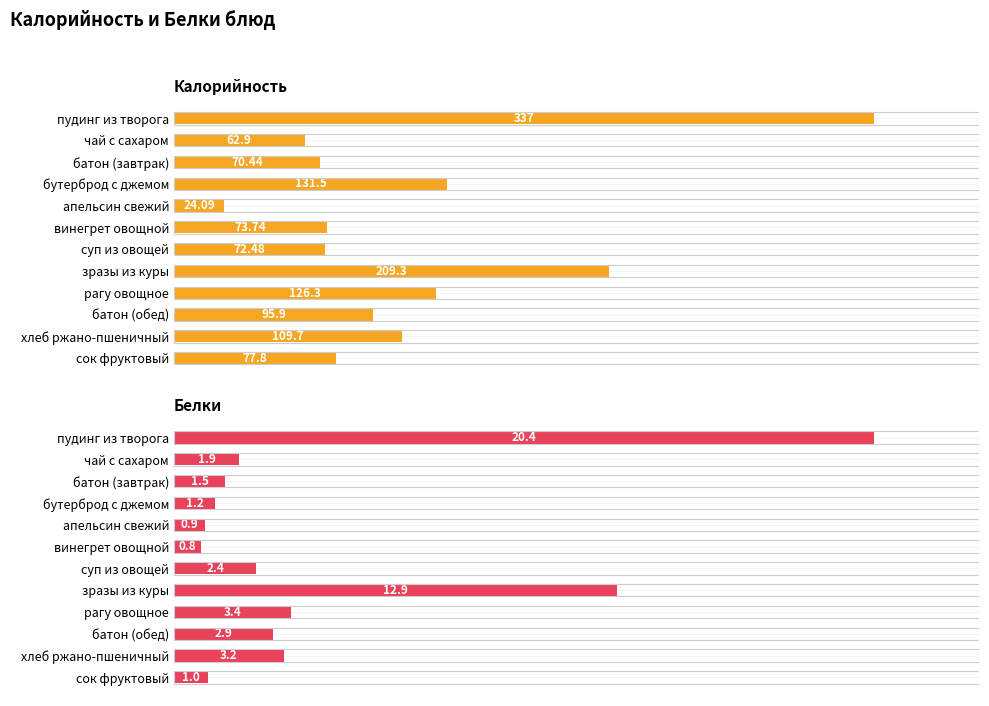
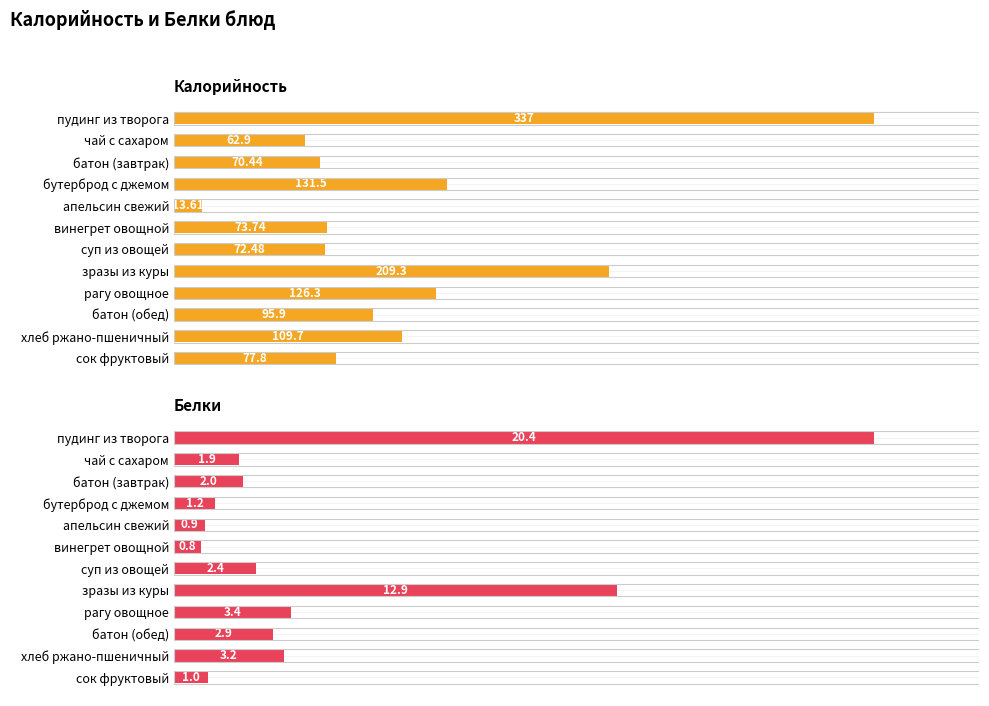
Калорийность, апельсин свежий: 24.09 -> 13.61
Белки, батон (завтрак): 1.5 -> 2.0
